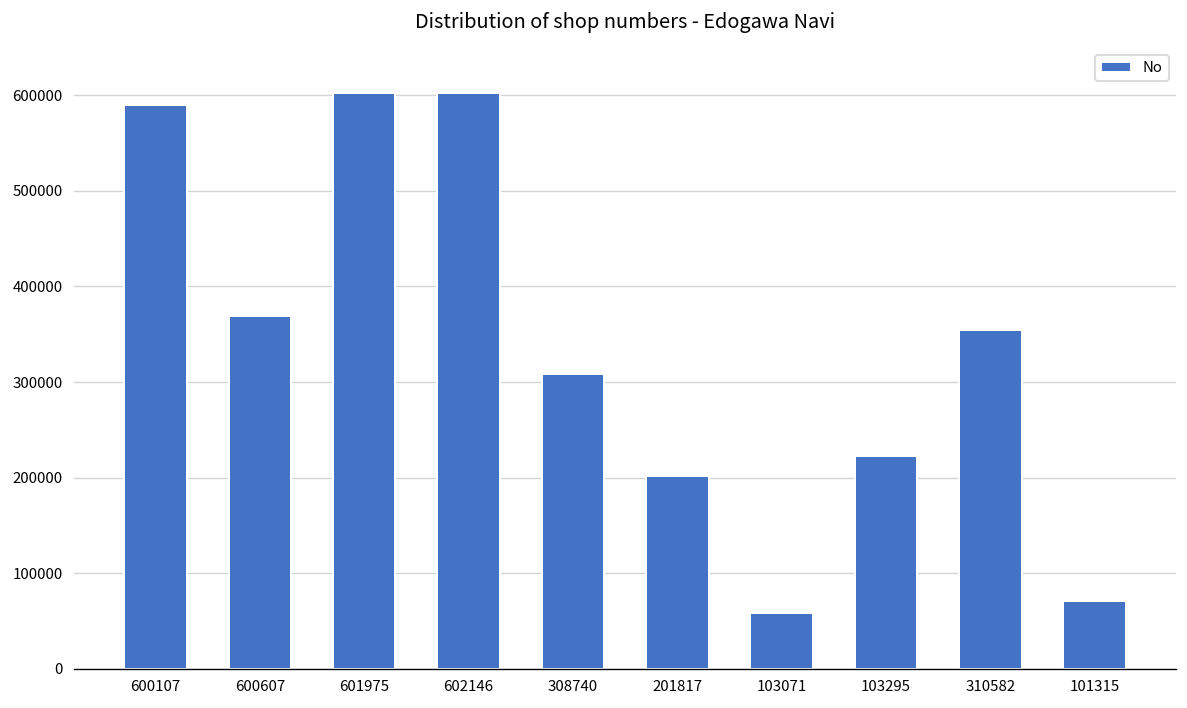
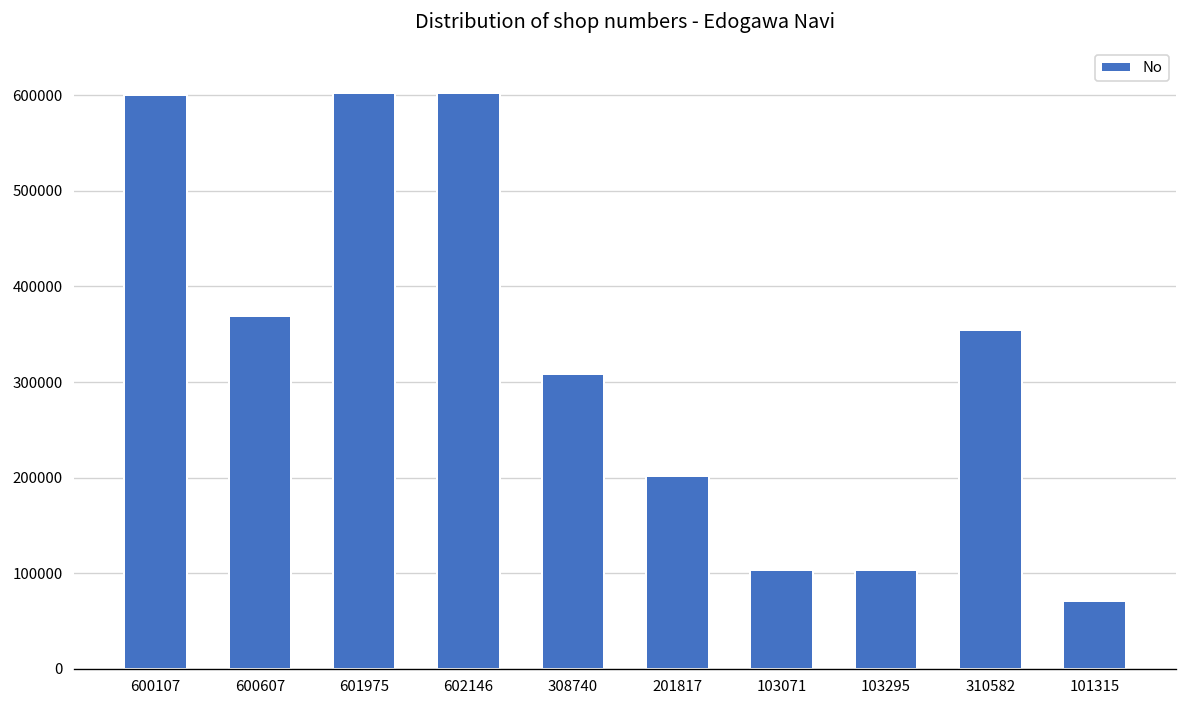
600107: 590000 -> 600000
103071: 60000 -> 100000
103295: 220000 -> 100000
